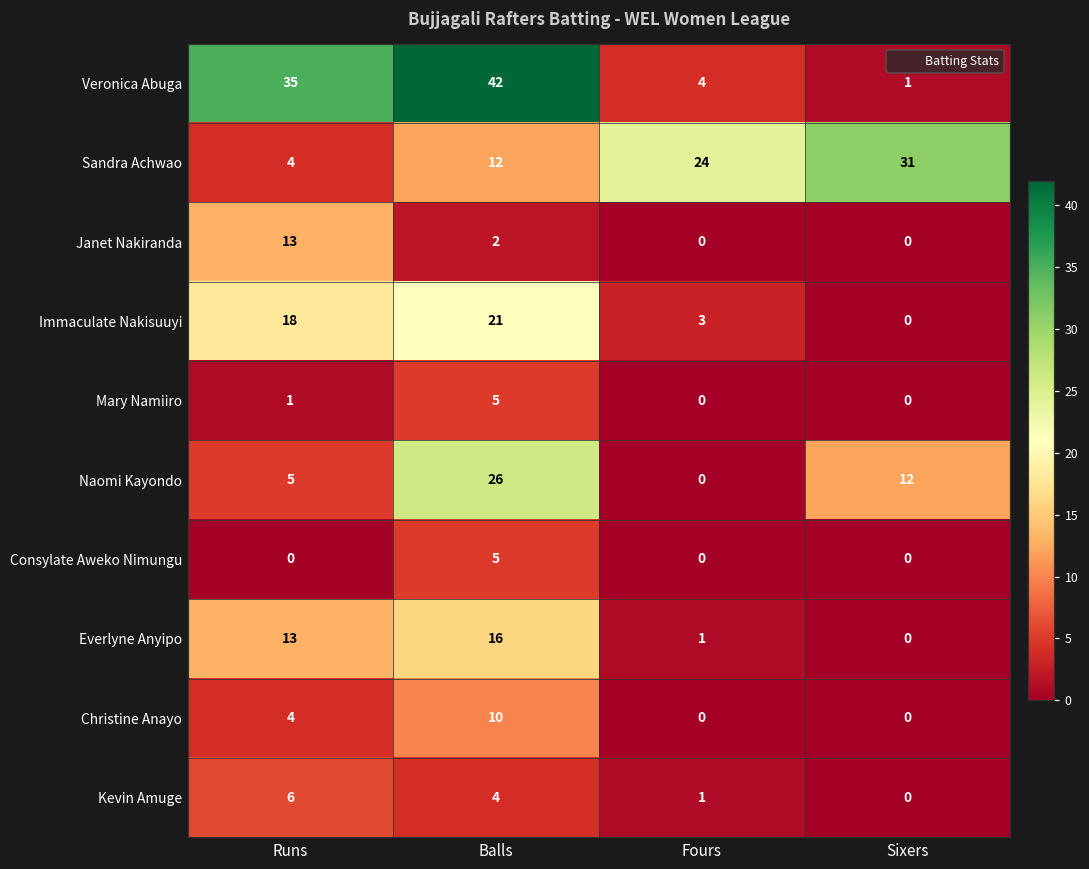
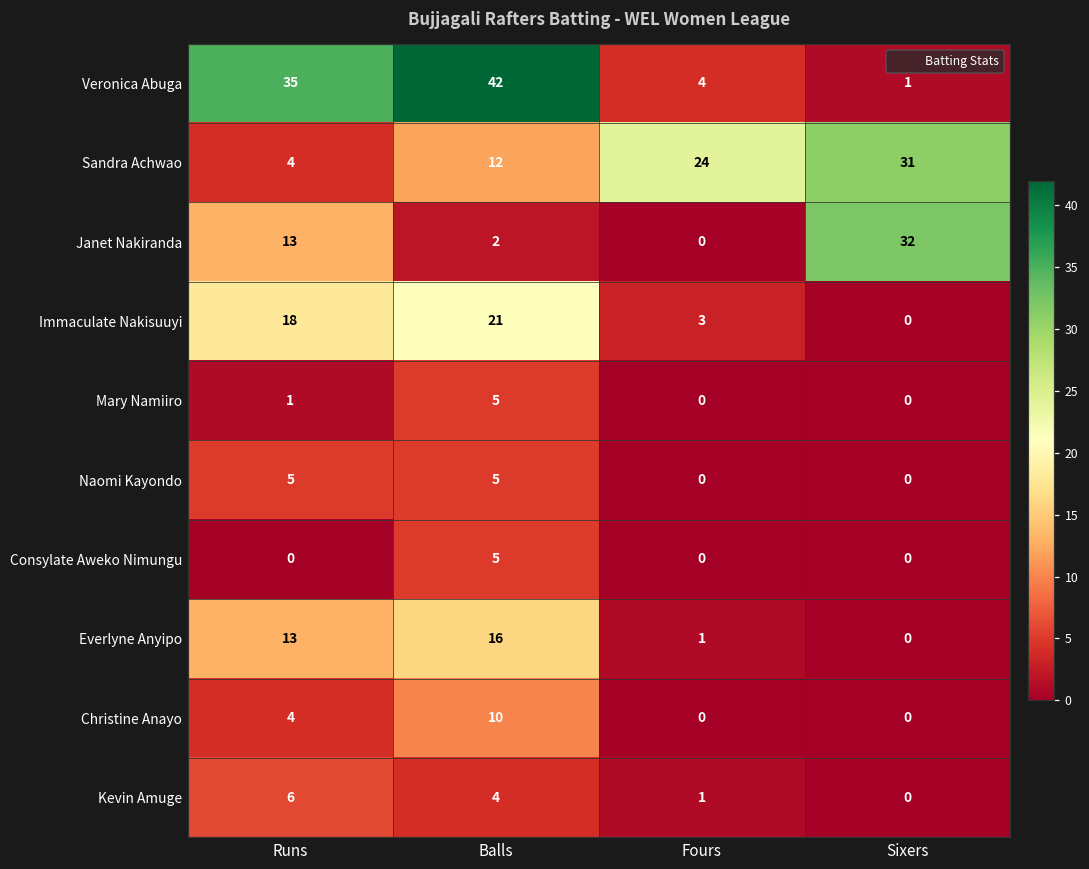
Janet Nakiranda, Sixers: 0 -> 32
Naomi Kayondo, Balls: 26 -> 5
Naomi Kayondo, Sixers: 12 -> 0
